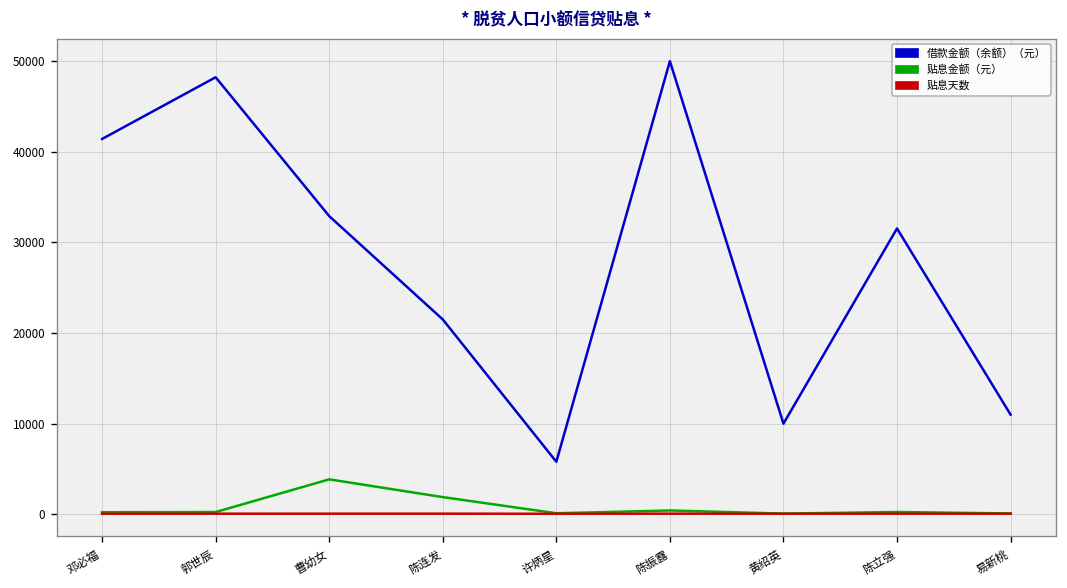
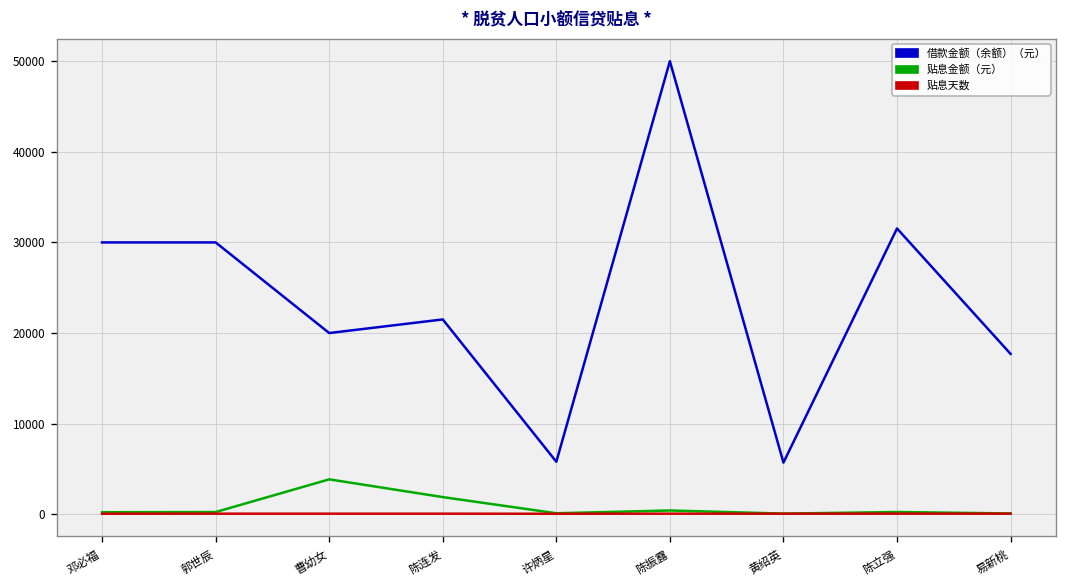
借款金额（余额）（元）, 邓必福: 41000 -> 30000
借款金额（余额）（元）, 郭世辰: 48000 -> 30000
借款金额（余额）（元）, 曹幼女: 33000 -> 20000
借款金额（余额）（元）, 黄绍英: 10000 -> 6000
借款金额（余额）（元）, 易新桃: 11000 -> 18000
